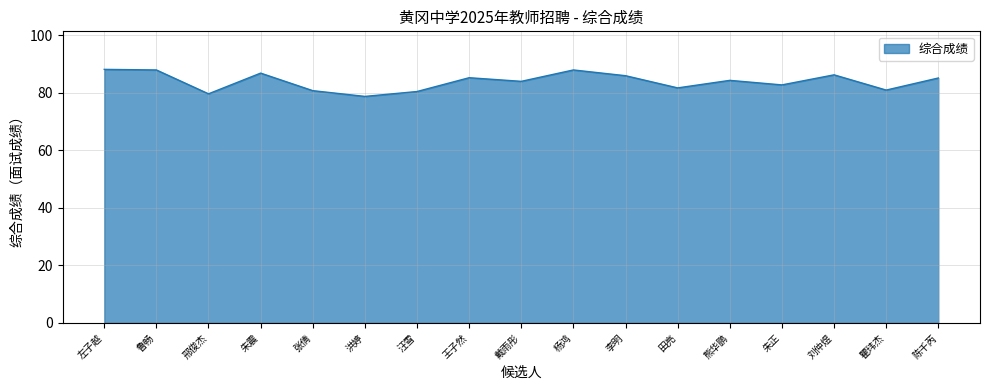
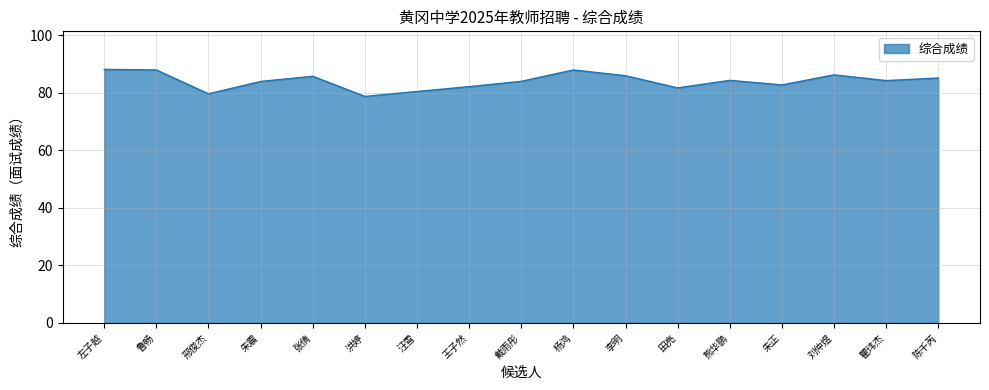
朱震: 87 -> 84
张倩: 81 -> 86
王子然: 85 -> 82
瞿玮杰: 81 -> 84
